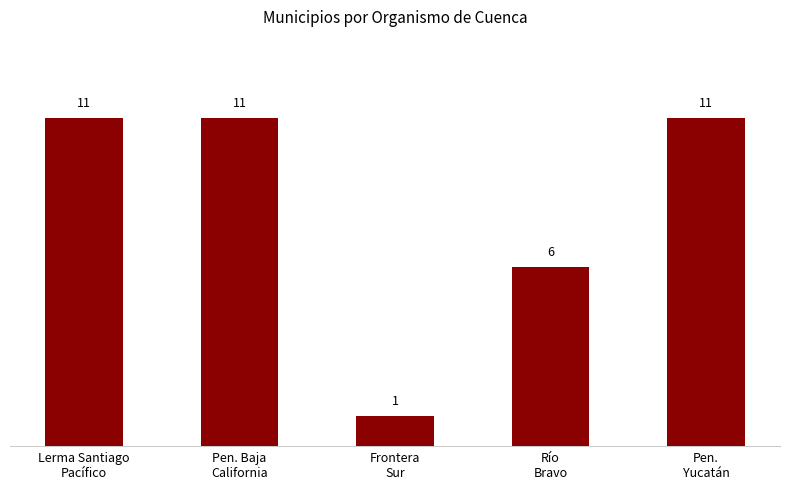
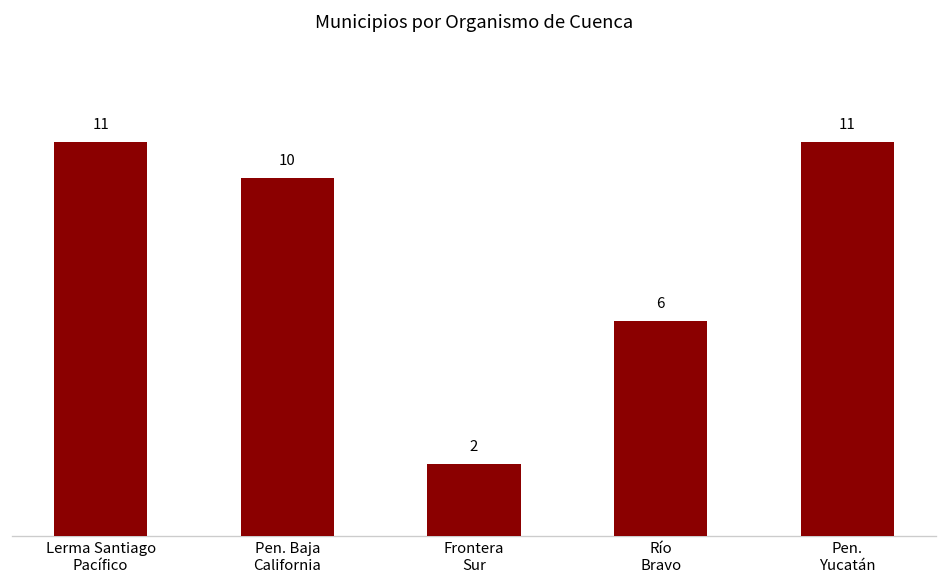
Pen. Baja California: 11 -> 10
Frontera Sur: 1 -> 2
